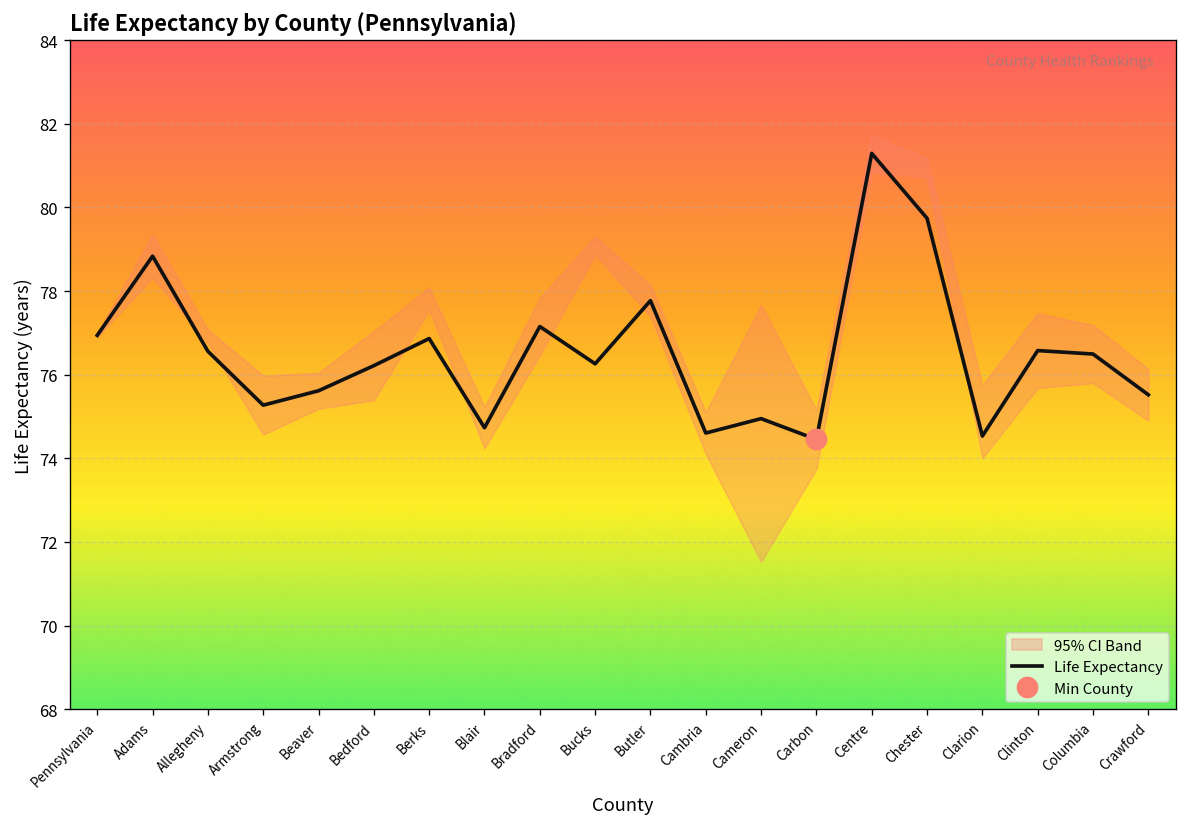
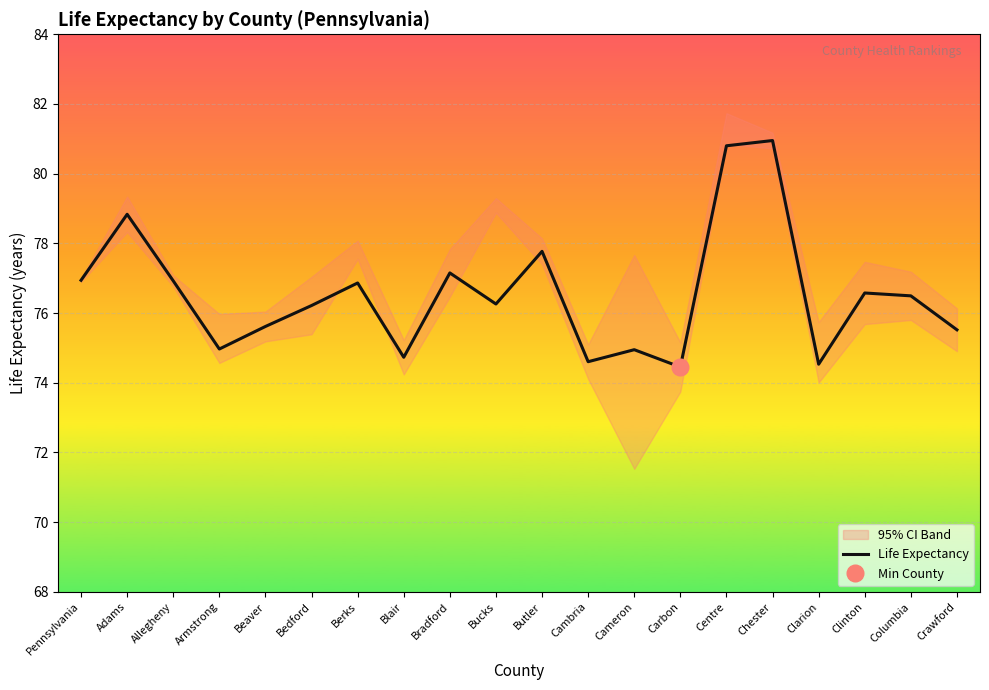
Life Expectancy, Allegheny: 76.6 -> 76.9
Life Expectancy, Armstrong: 75.3 -> 75.0
Life Expectancy, Centre: 81.3 -> 80.8
Life Expectancy, Chester: 79.7 -> 81.0
